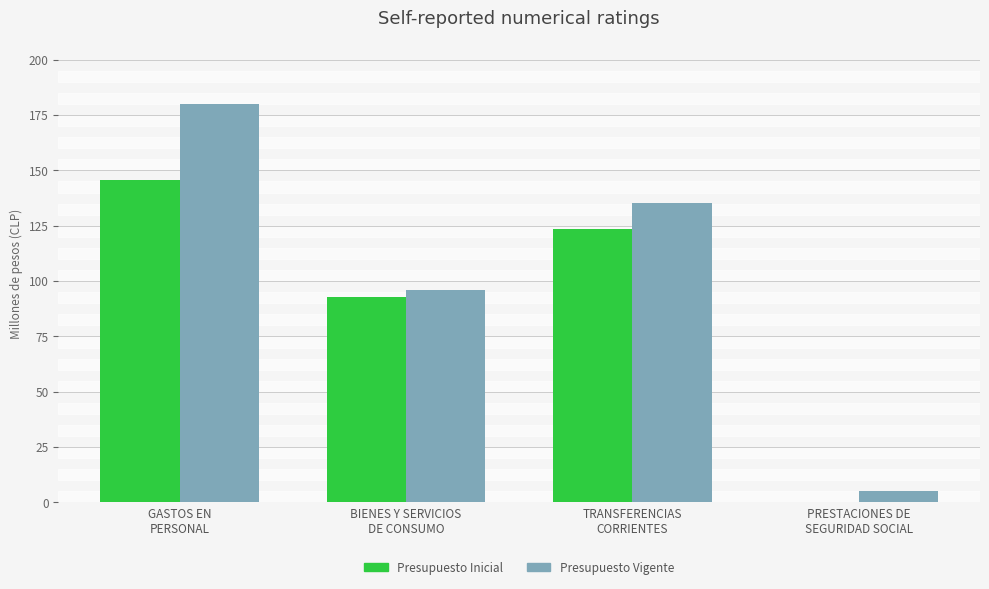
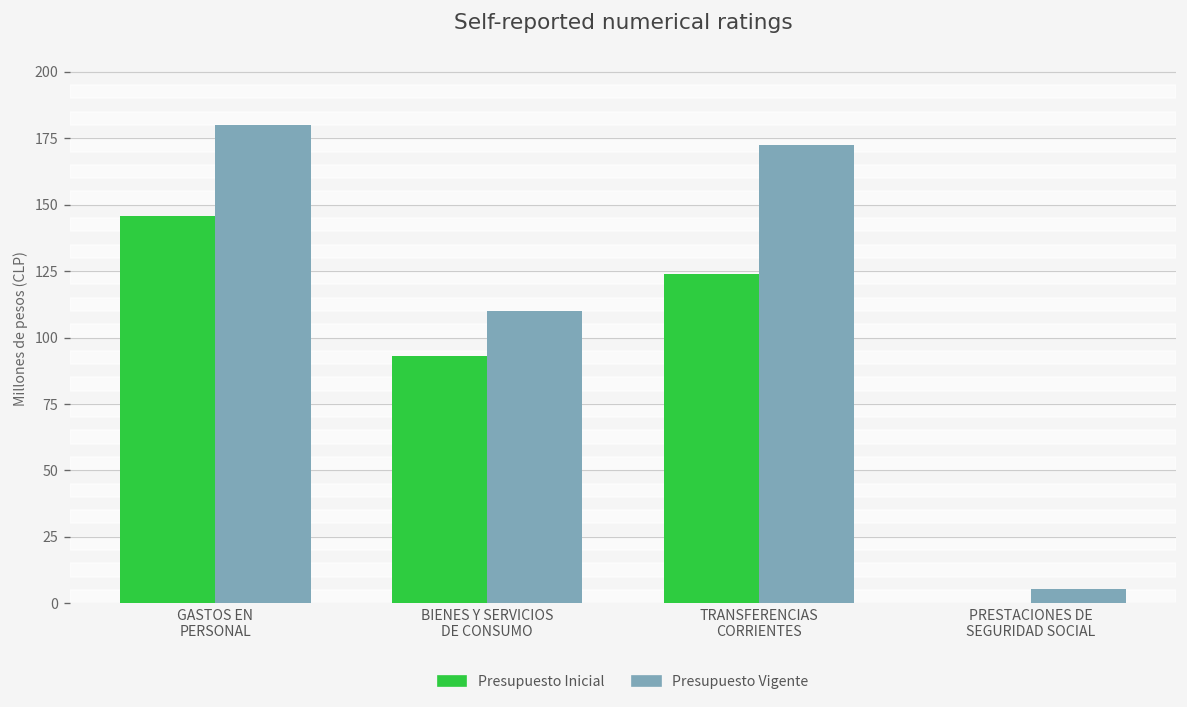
Presupuesto Vigente, BIENES Y SERVICIOS DE CONSUMO: 96 -> 110
Presupuesto Vigente, TRANSFERENCIAS CORRIENTES: 135 -> 172
